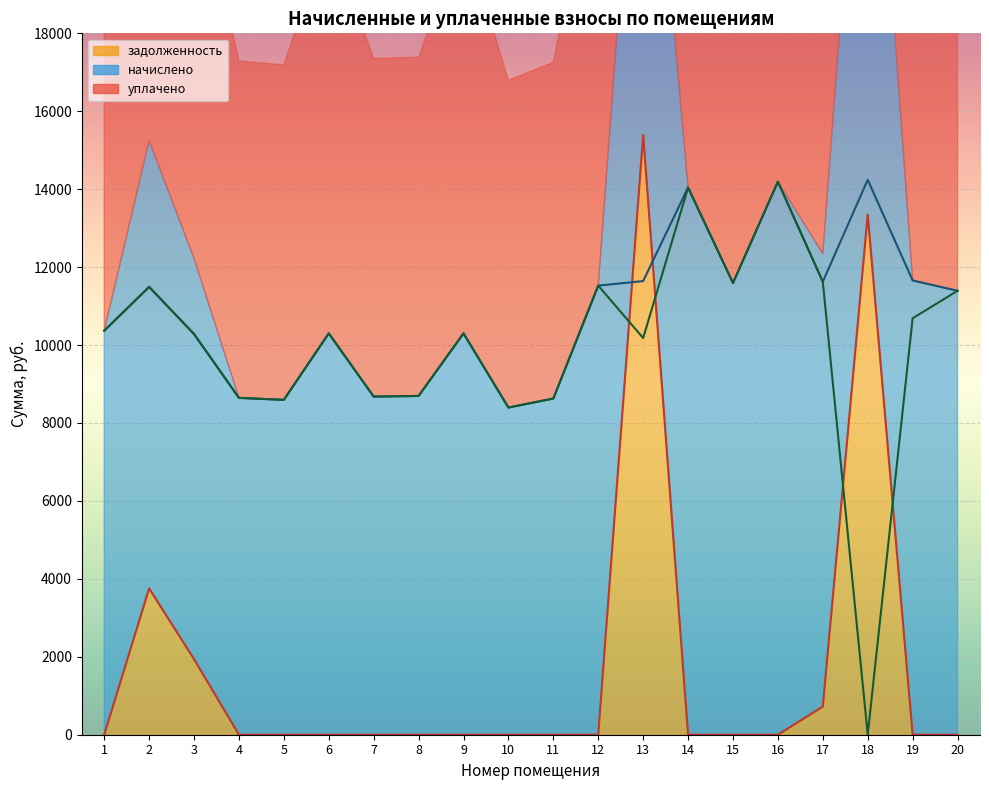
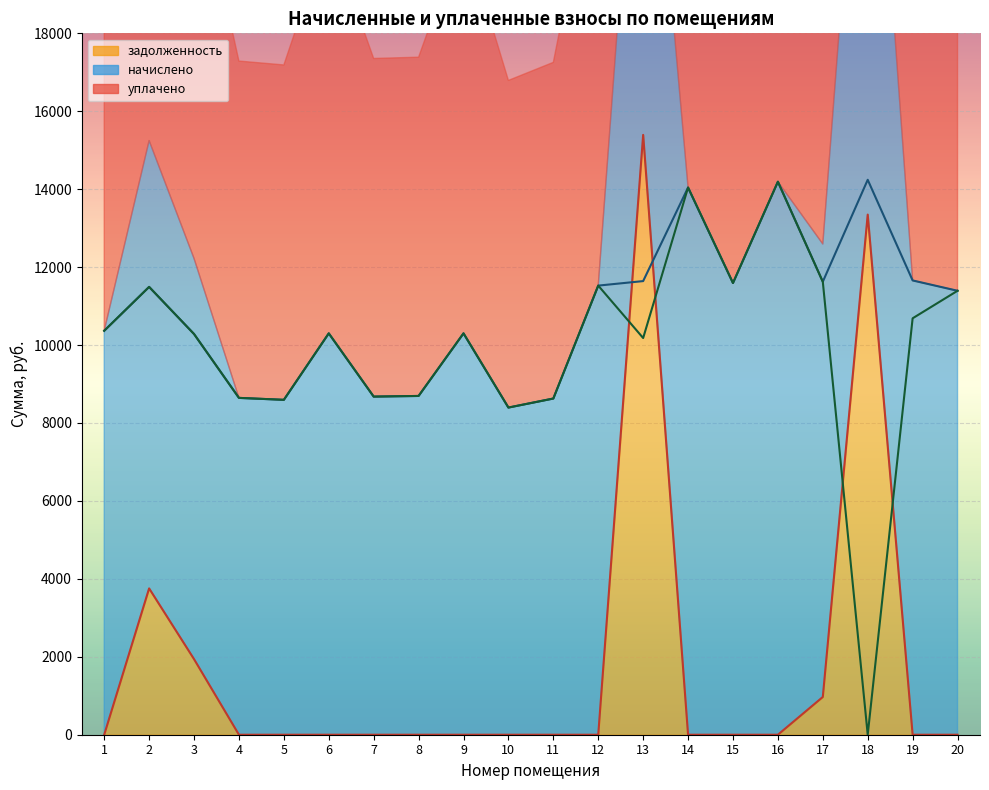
задолженность, 17: 700 -> 1000
